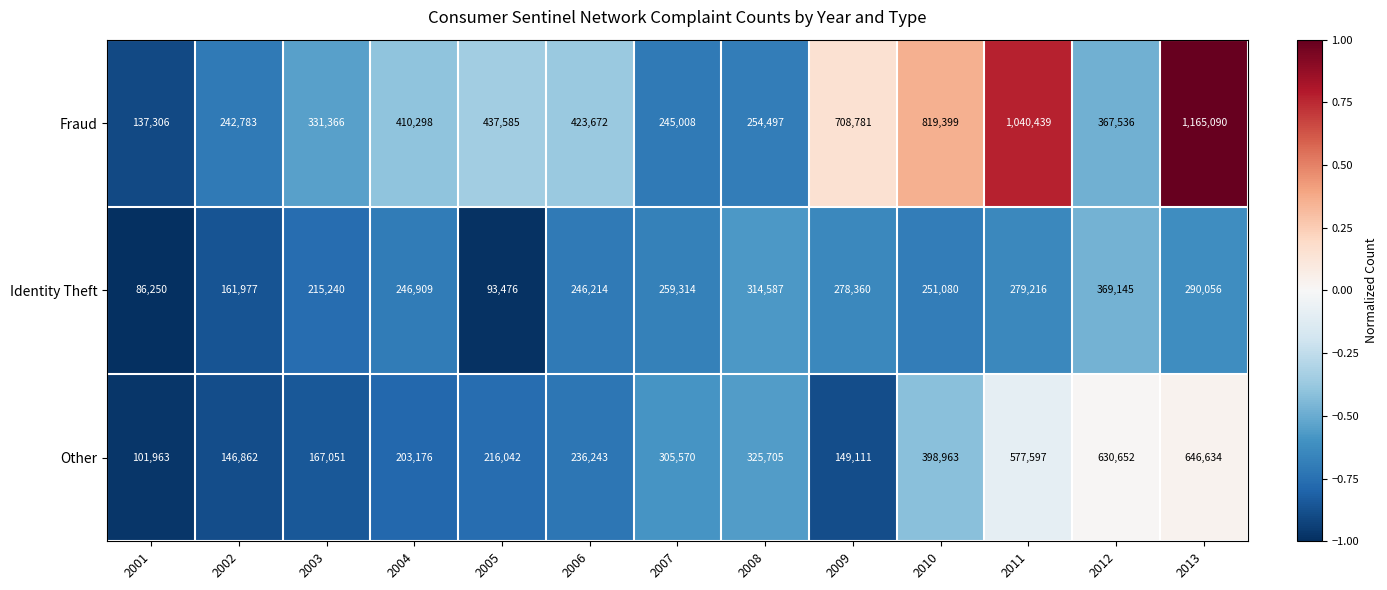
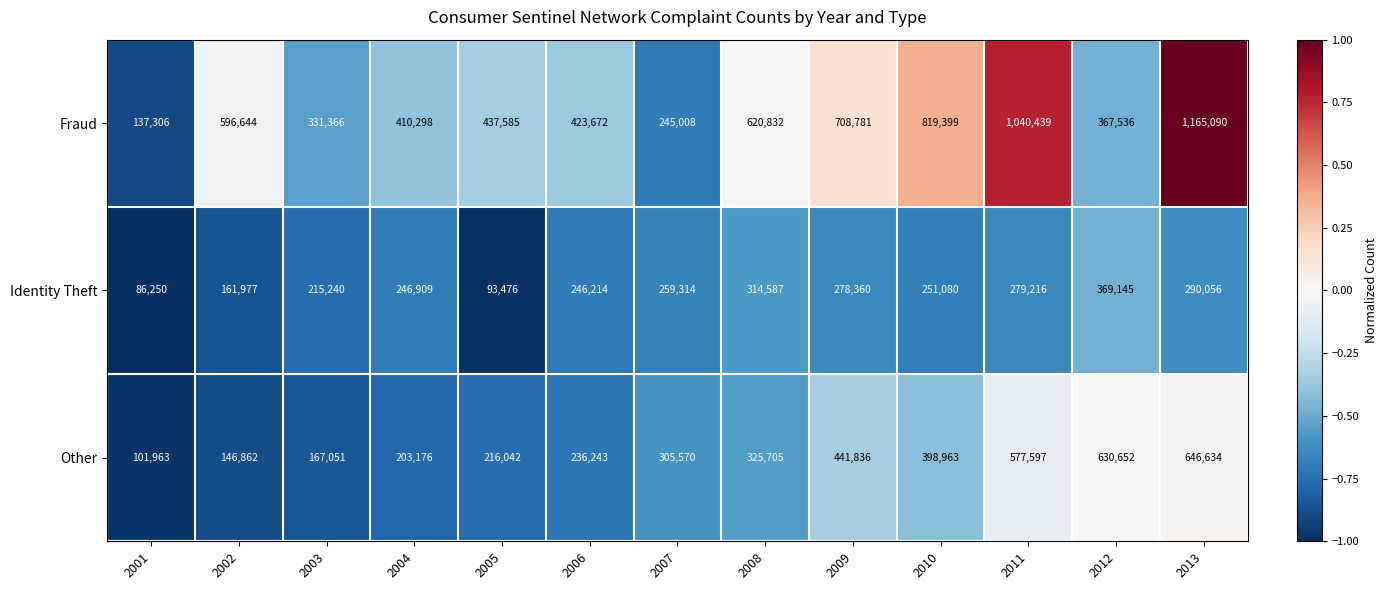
Fraud, 2002: 242,783 -> 596,644
Fraud, 2008: 254,497 -> 620,832
Other, 2009: 149,111 -> 441,836
